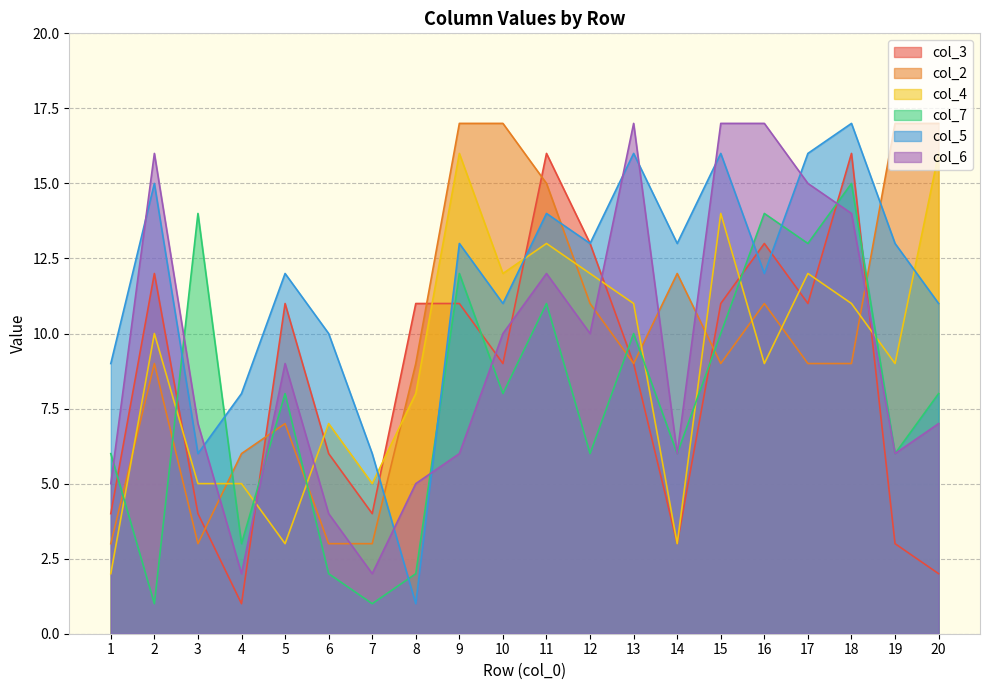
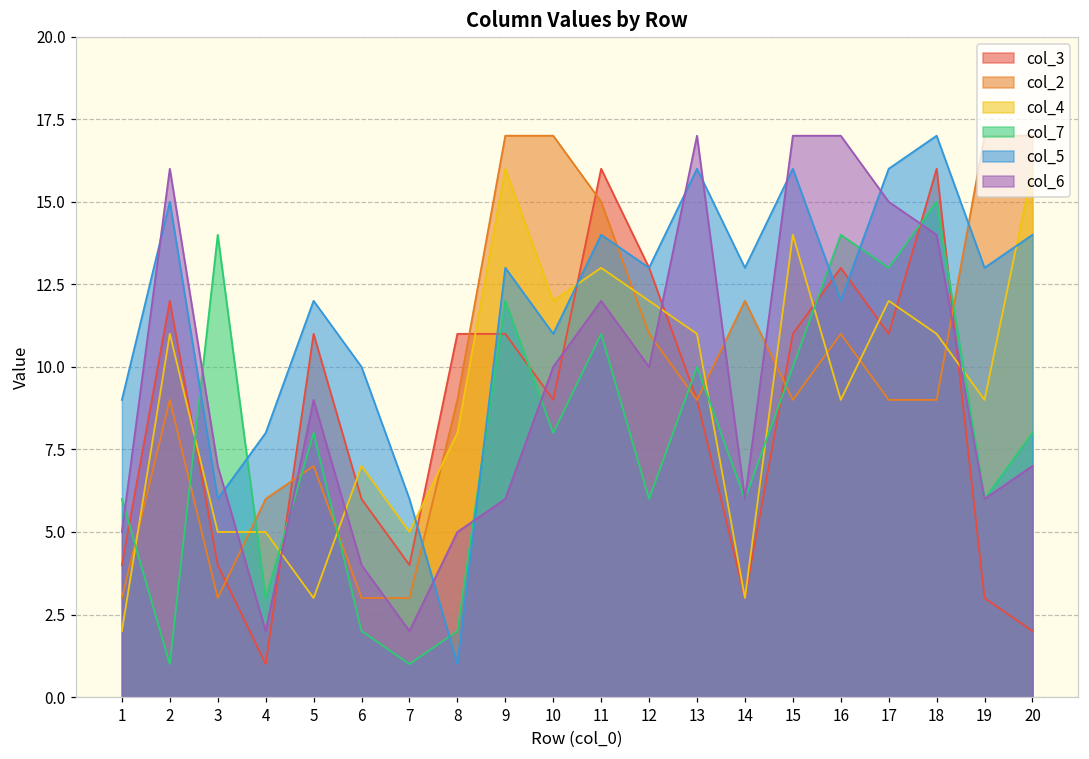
col_4, 2: 10 -> 11
col_5, 20: 11 -> 14
